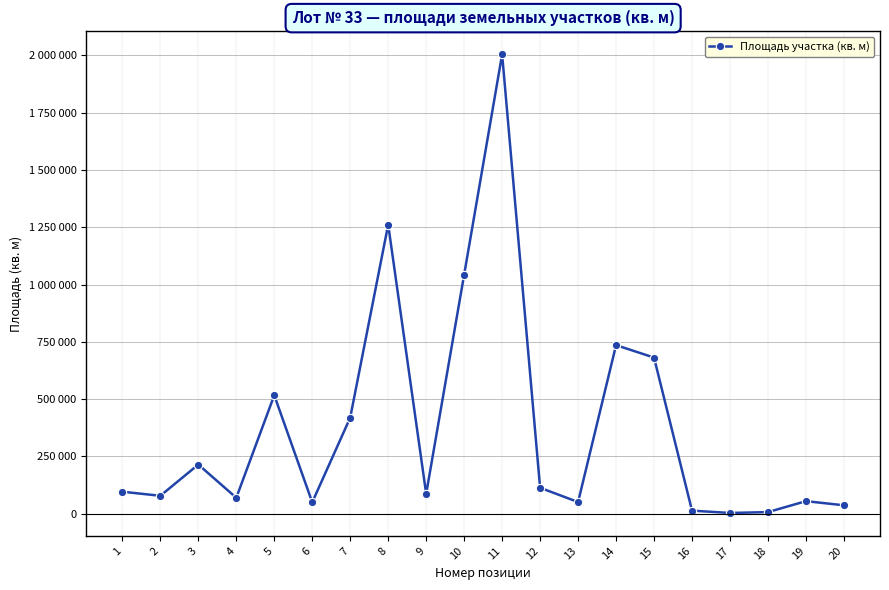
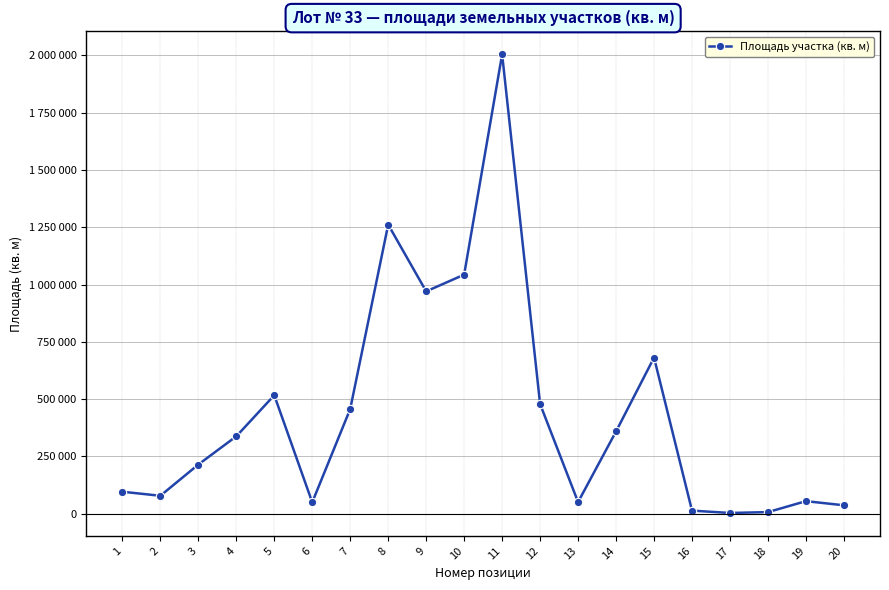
4: 70000 -> 340000
7: 420000 -> 460000
9: 90000 -> 970000
12: 110000 -> 480000
14: 740000 -> 360000
